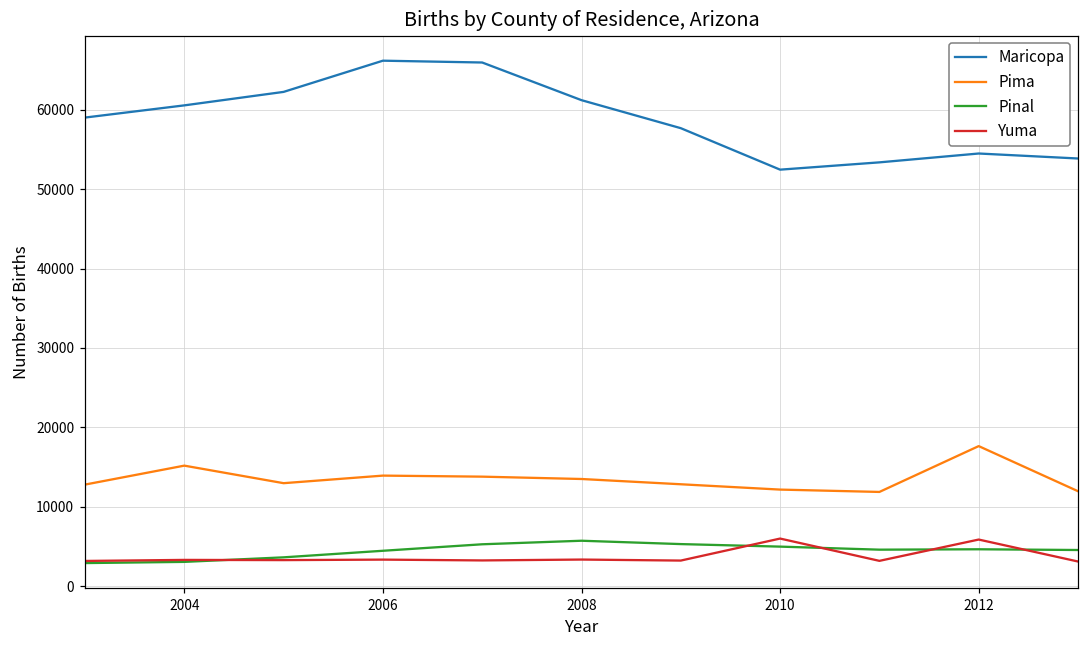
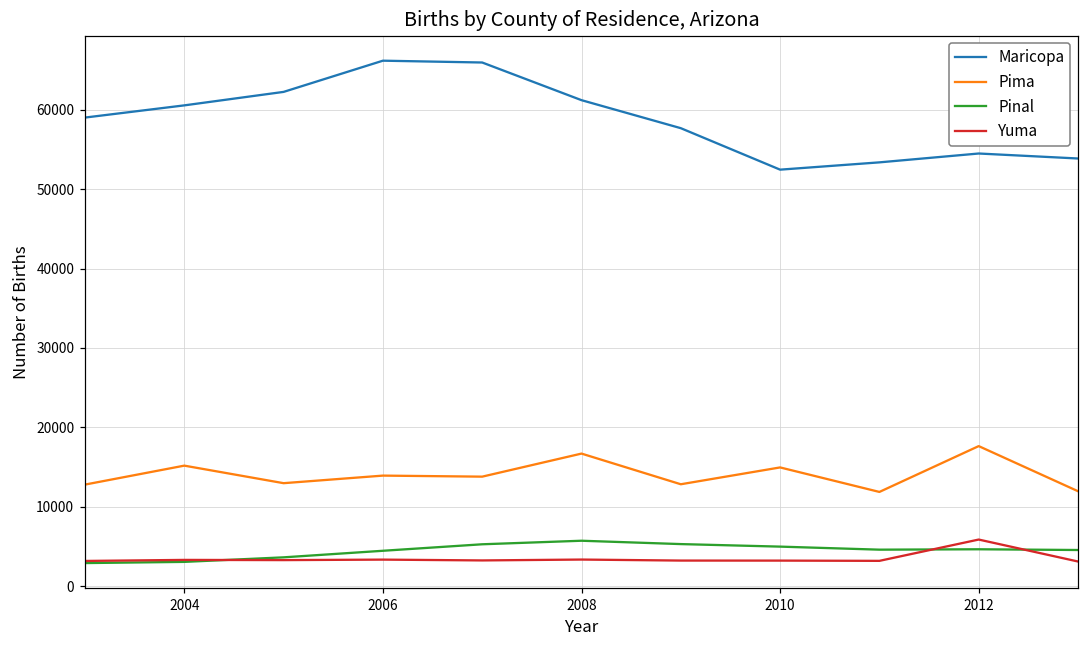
Pima, 2008: 14000 -> 17000
Pima, 2010: 12000 -> 15000
Yuma, 2010: 6000 -> 3000
